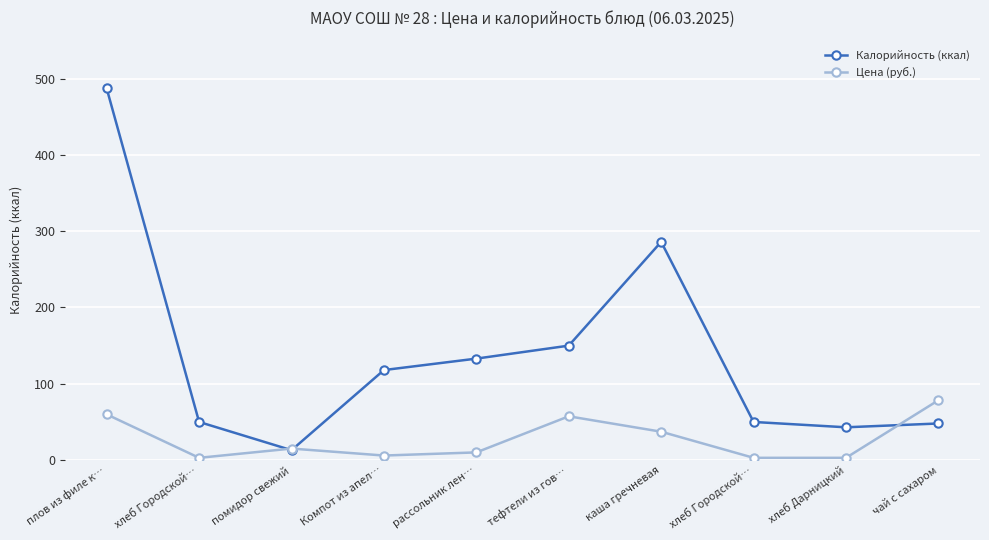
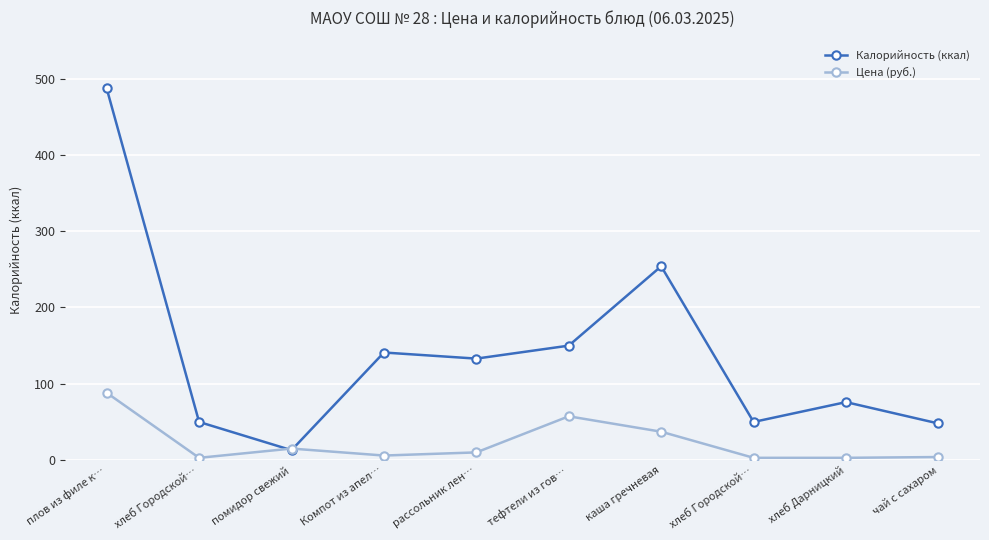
Цена (руб.), плов из филе к…: 60 -> 90
Калорийность (ккал), Компот из апел…: 120 -> 140
Калорийность (ккал), каша гречневая: 290 -> 250
Калорийность (ккал), хлеб Дарницкий: 40 -> 80
Цена (руб.), чай с сахаром: 80 -> 0
